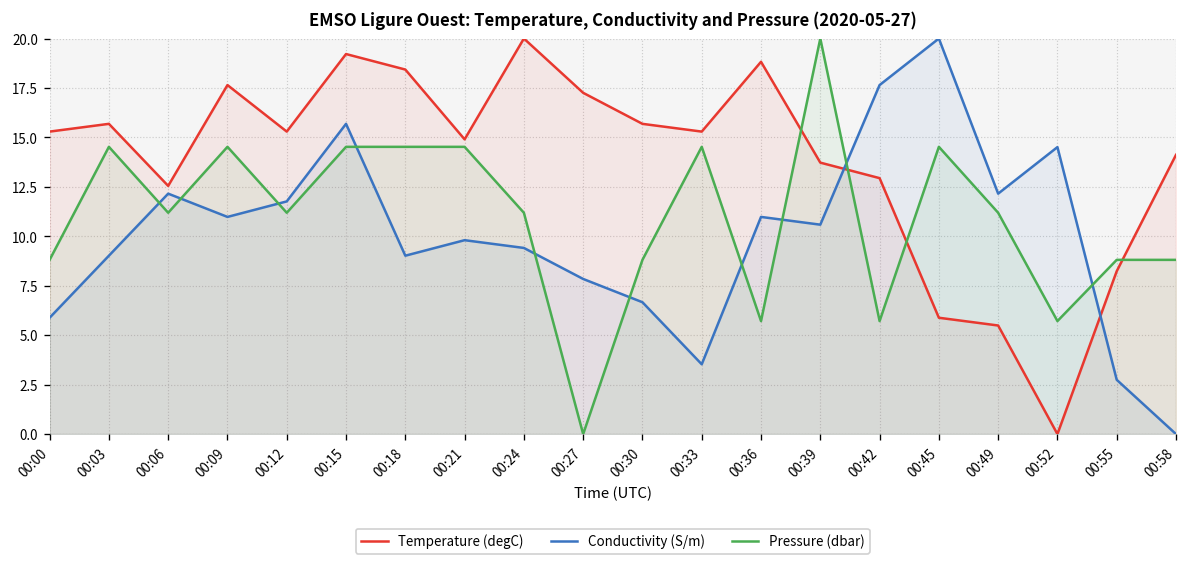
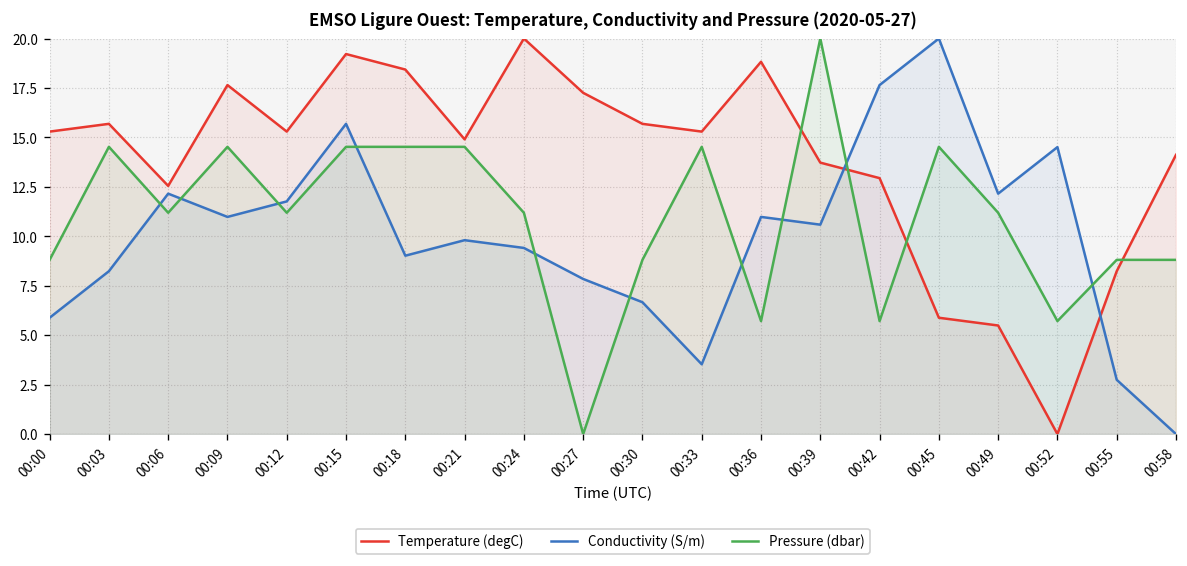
Conductivity (S/m), 00:03: 9.0 -> 8.2
